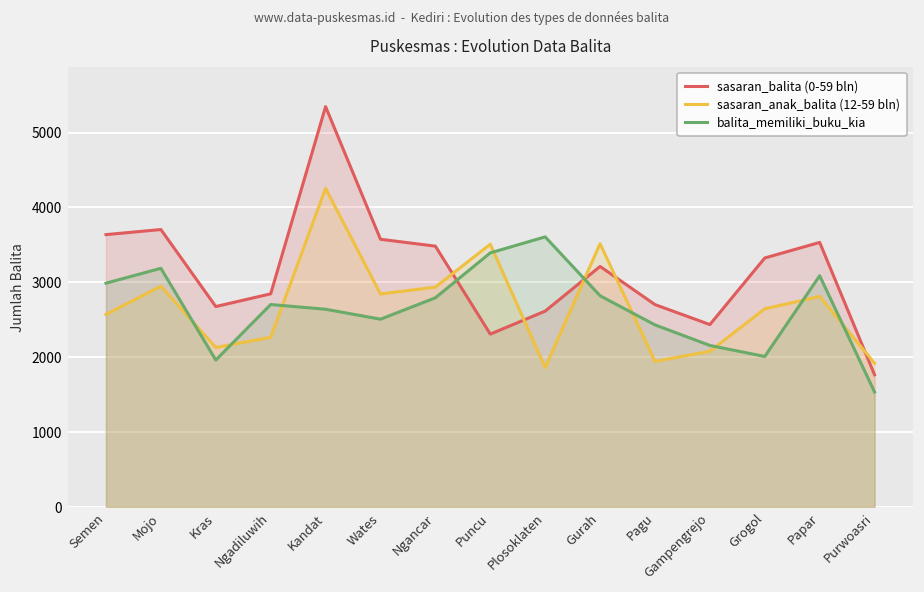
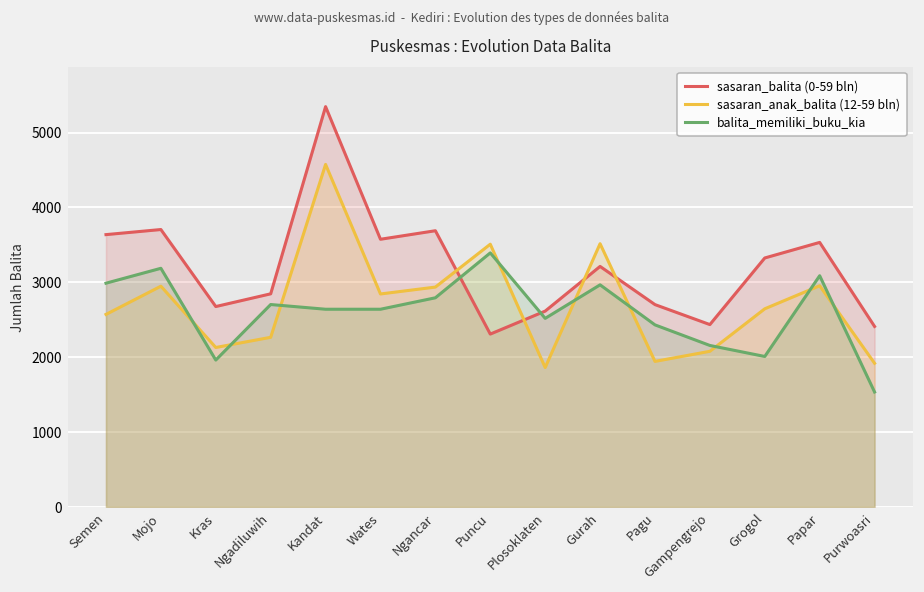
sasaran_anak_balita (12-59 bln), Kandat: 4300 -> 4600
balita_memiliki_buku_kia, Wates: 2500 -> 2600
sasaran_balita (0-59 bln), Ngancar: 3500 -> 3700
balita_memiliki_buku_kia, Plosoklaten: 3600 -> 2500
balita_memiliki_buku_kia, Gurah: 2800 -> 3000
sasaran_anak_balita (12-59 bln), Papar: 2800 -> 3000
sasaran_balita (0-59 bln), Purwoasri: 1800 -> 2400
